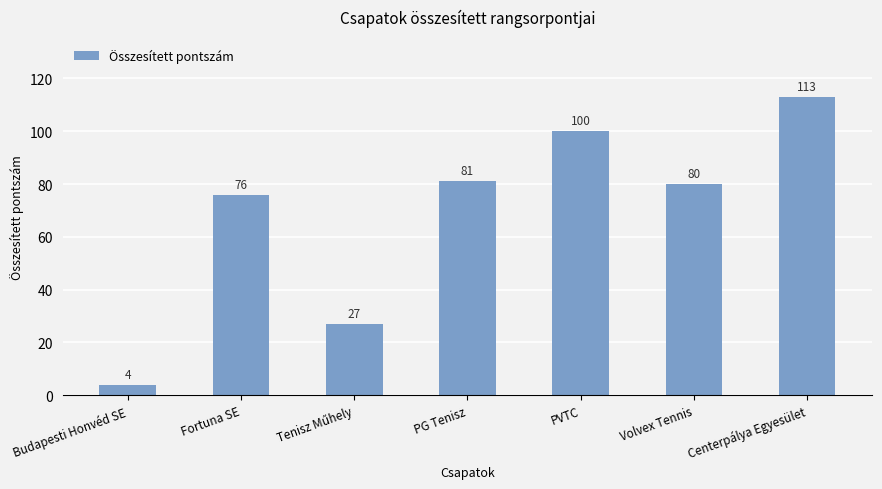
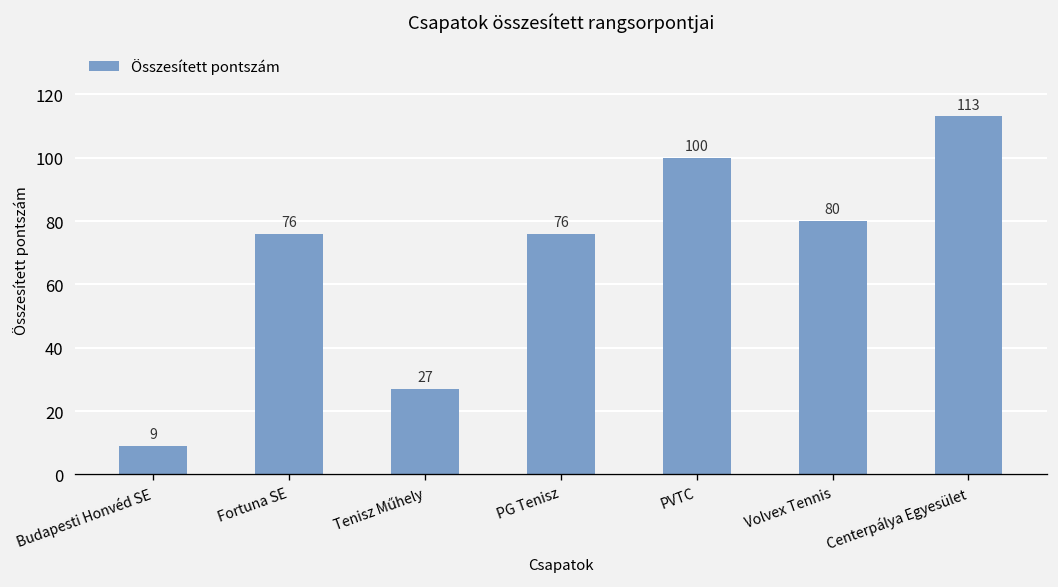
Budapesti Honvéd SE: 4 -> 9
PG Tenisz: 81 -> 76
